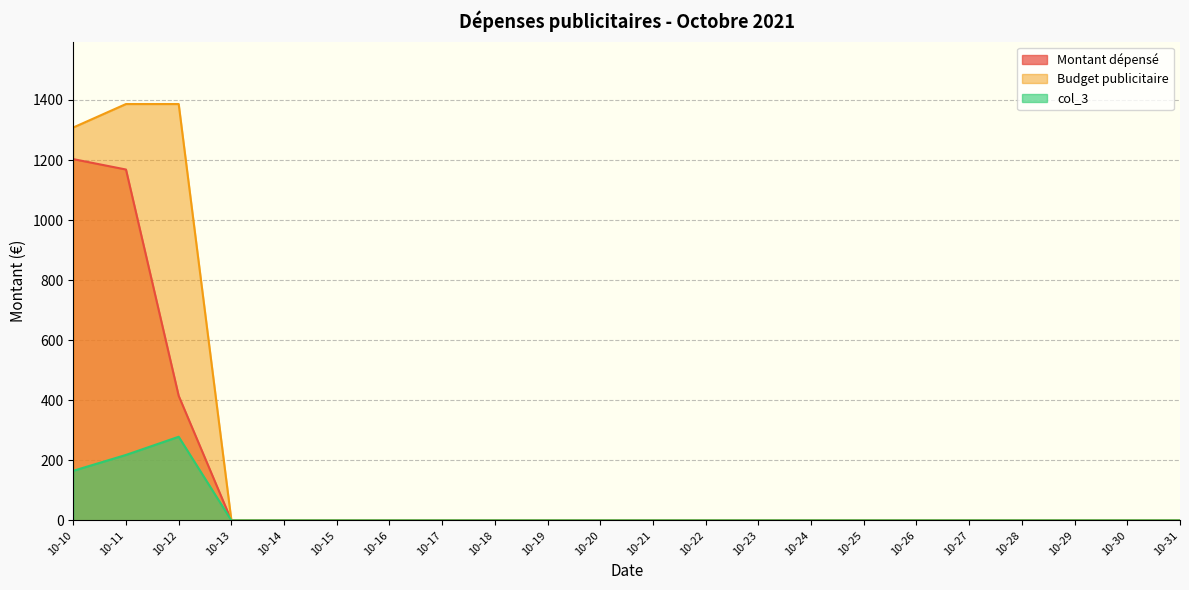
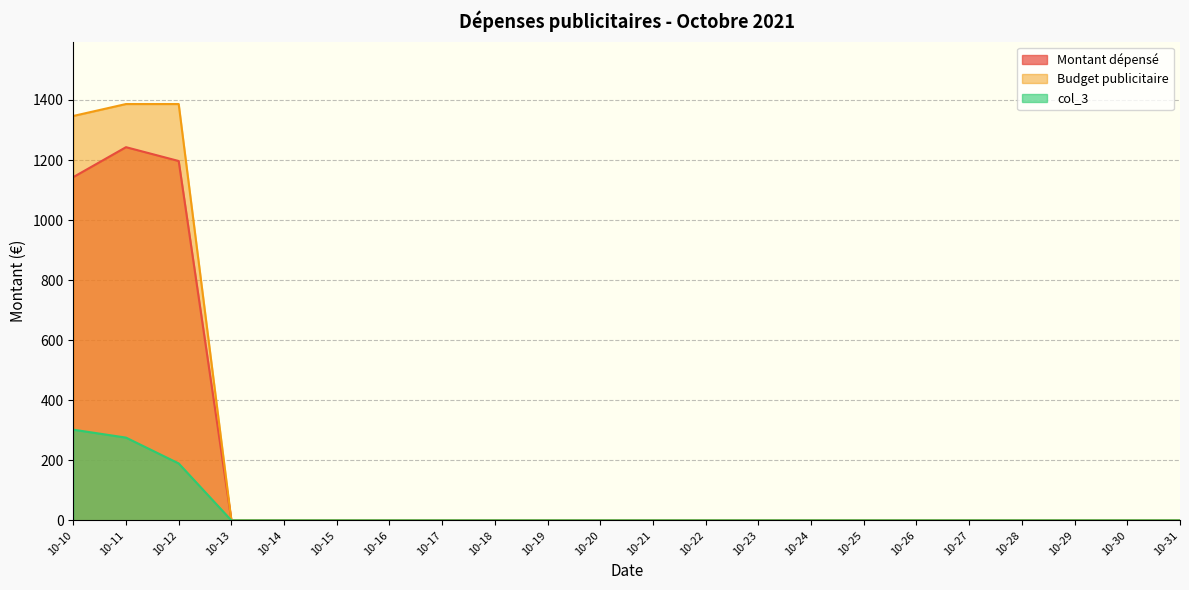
Montant dépensé, 10-10: 1200 -> 1140
Budget publicitaire, 10-10: 1310 -> 1350
col_3, 10-10: 170 -> 300
Montant dépensé, 10-11: 1170 -> 1240
col_3, 10-11: 220 -> 280
Montant dépensé, 10-12: 410 -> 1200
col_3, 10-12: 280 -> 190
